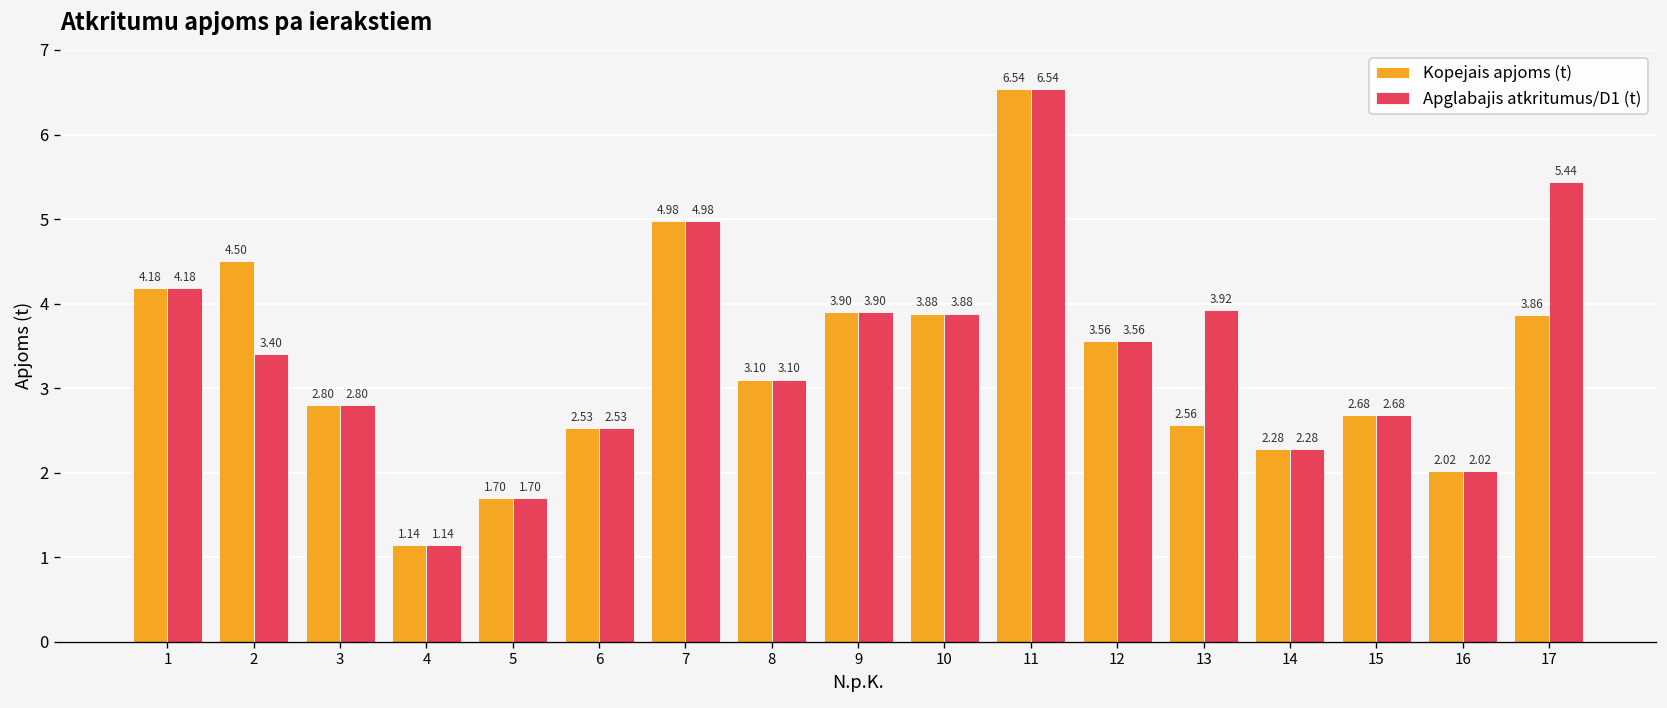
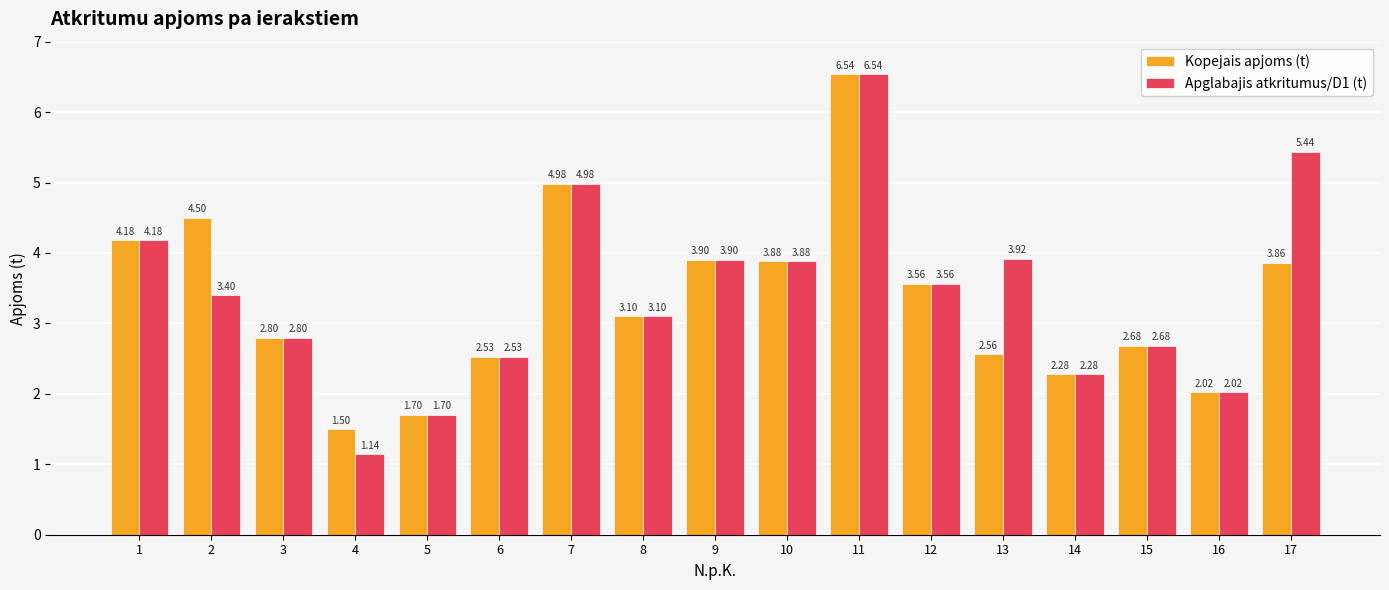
Kopejais apjoms (t), 4: 1.14 -> 1.50
